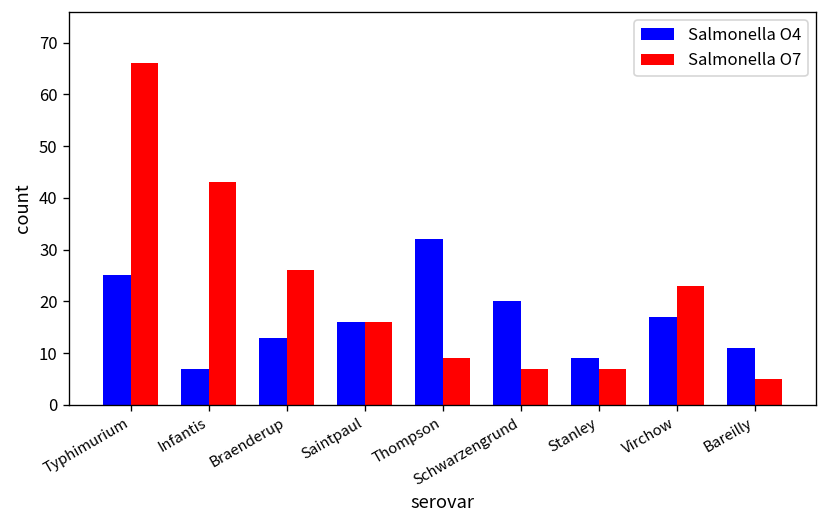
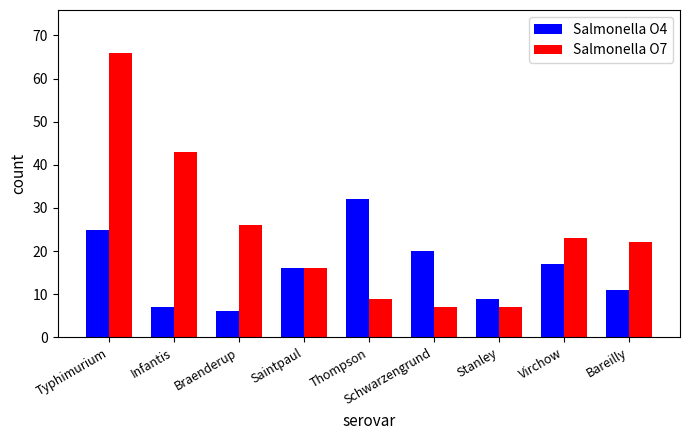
Salmonella O4, Braenderup: 13 -> 6
Salmonella O7, Bareilly: 5 -> 22
